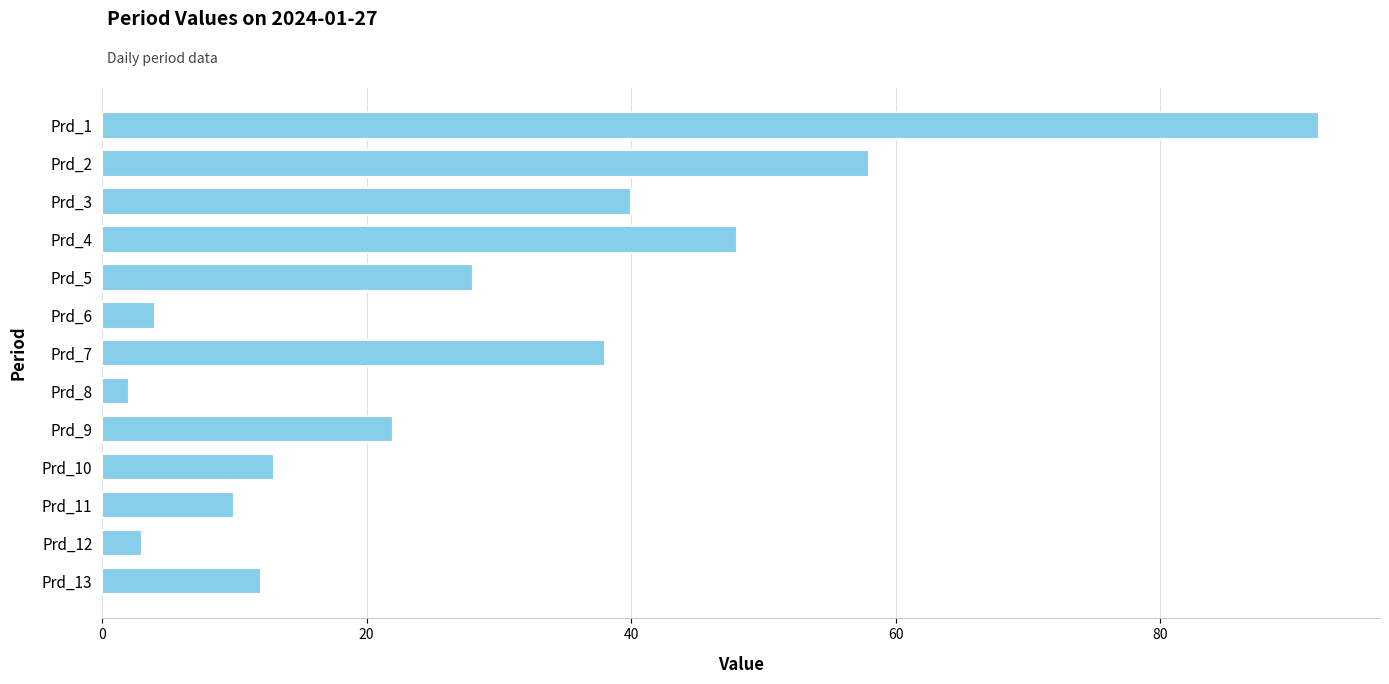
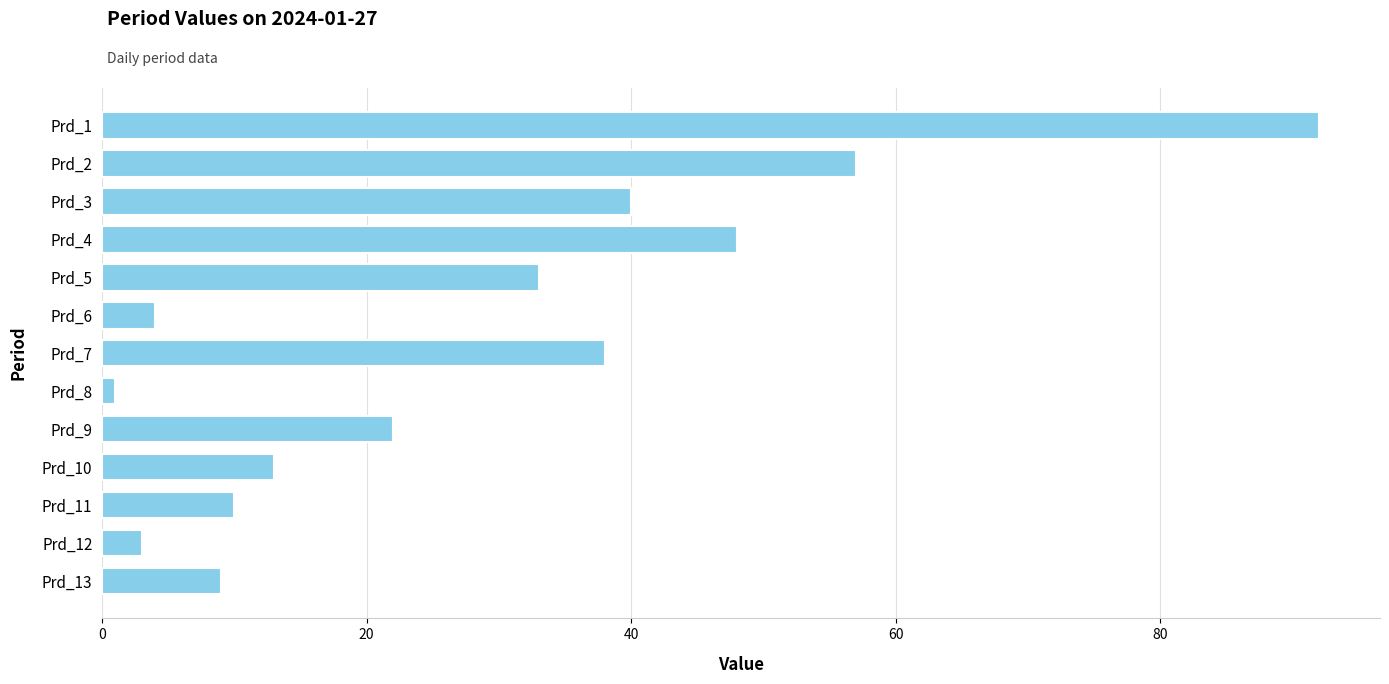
Prd_2: 58 -> 57
Prd_5: 28 -> 33
Prd_8: 2 -> 1
Prd_13: 12 -> 9
